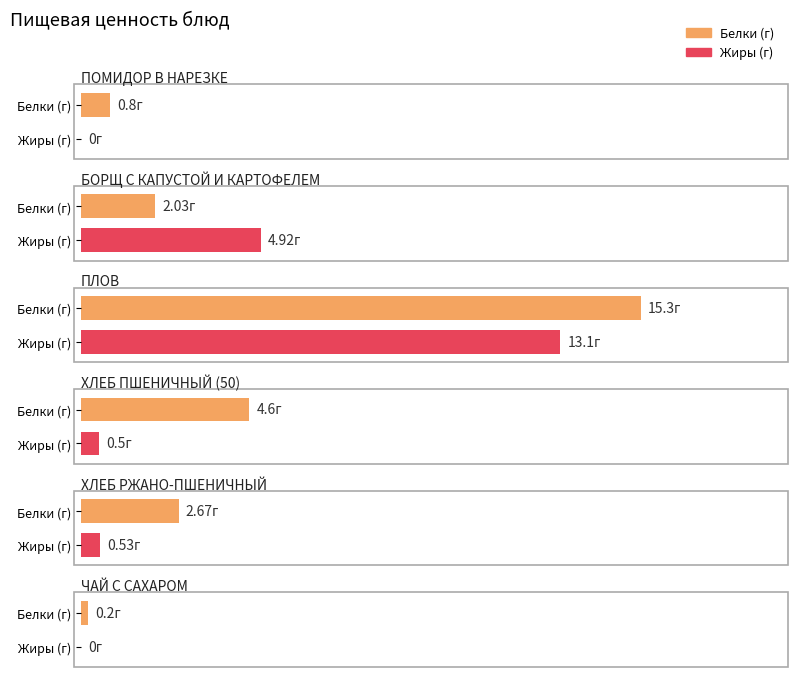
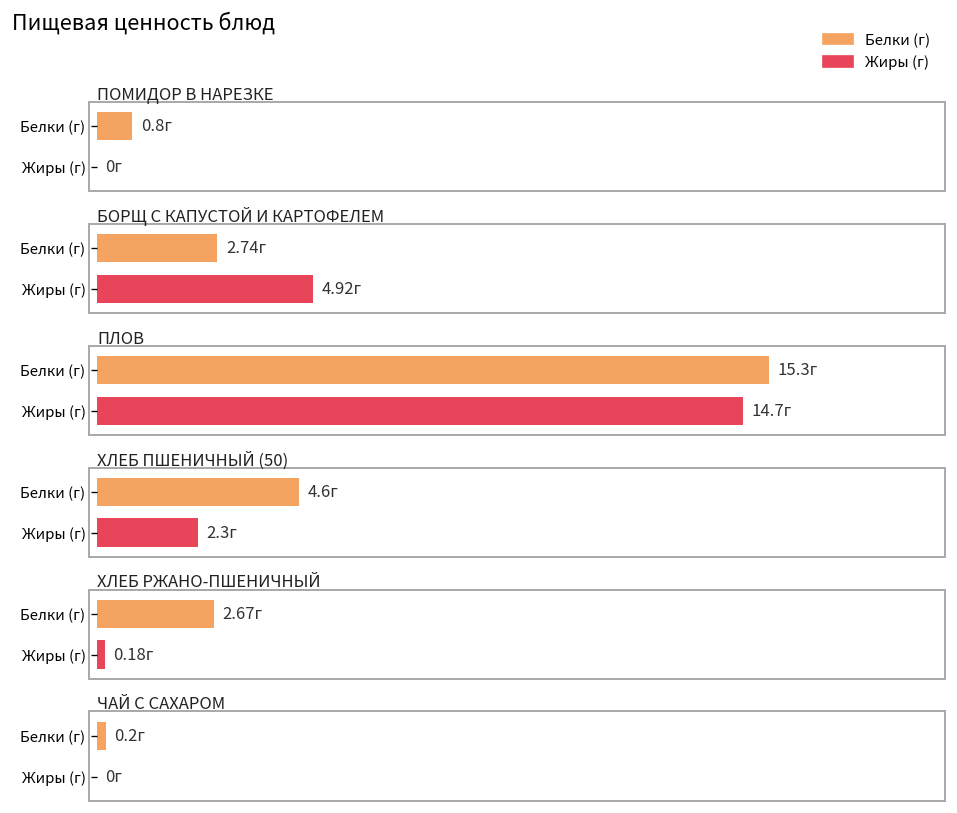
БОРЩ С КАПУСТОЙ И КАРТОФЕЛЕМ, Белки (г): 2.03г -> 2.74г
ПЛОВ, Жиры (г): 13.1г -> 14.7г
ХЛЕБ ПШЕНИЧНЫЙ (50), Жиры (г): 0.5г -> 2.3г
ХЛЕБ РЖАНО-ПШЕНИЧНЫЙ, Жиры (г): 0.53г -> 0.18г
